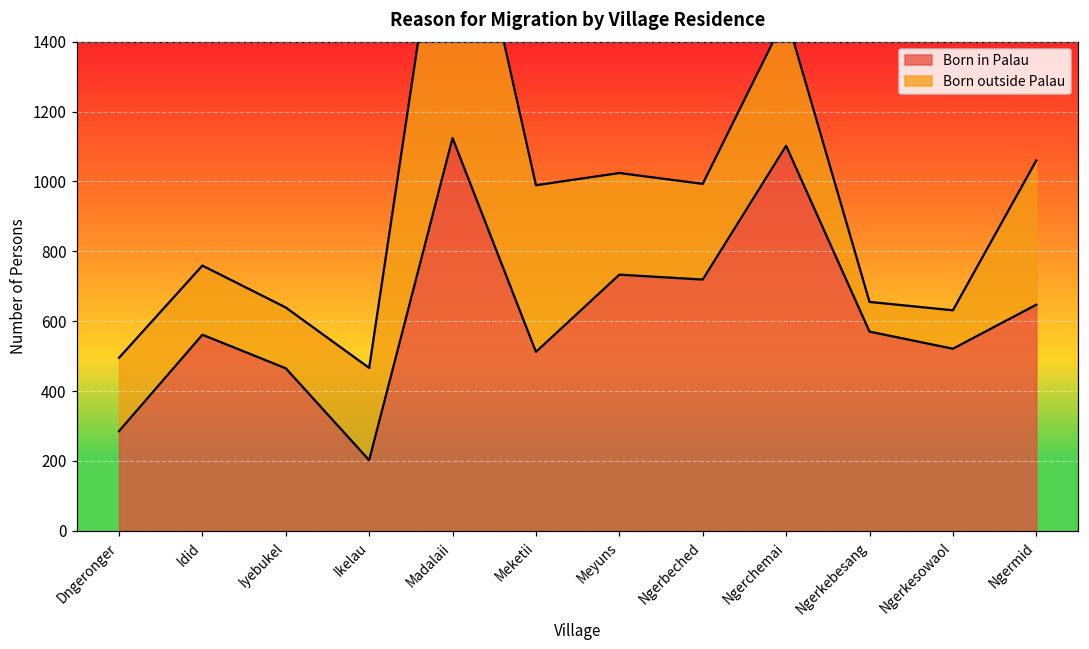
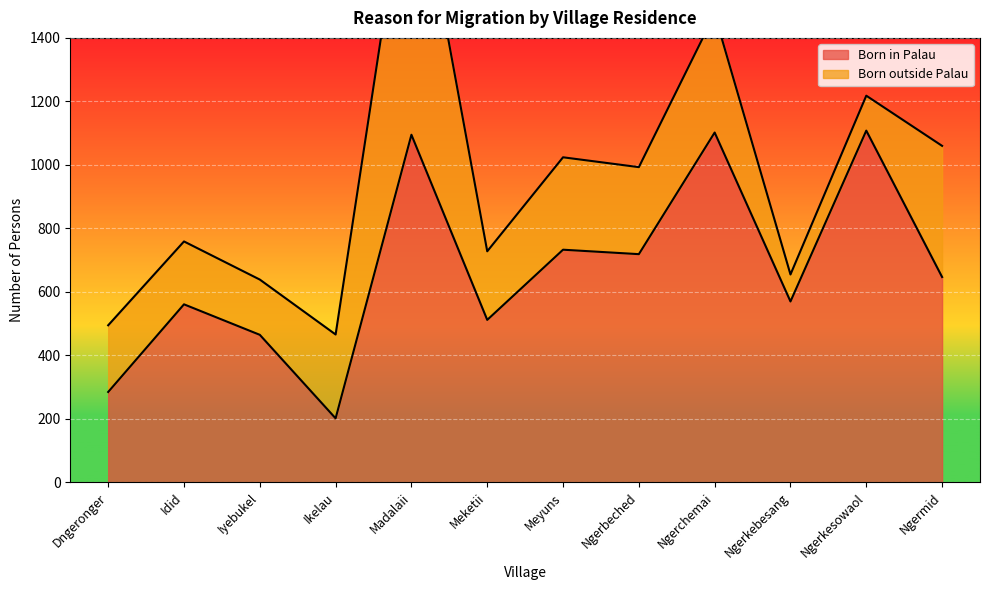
Born in Palau, Madalaii: 1120 -> 1100
Born outside Palau, Meketii: 480 -> 220
Born in Palau, Ngerkesowaol: 520 -> 1110
